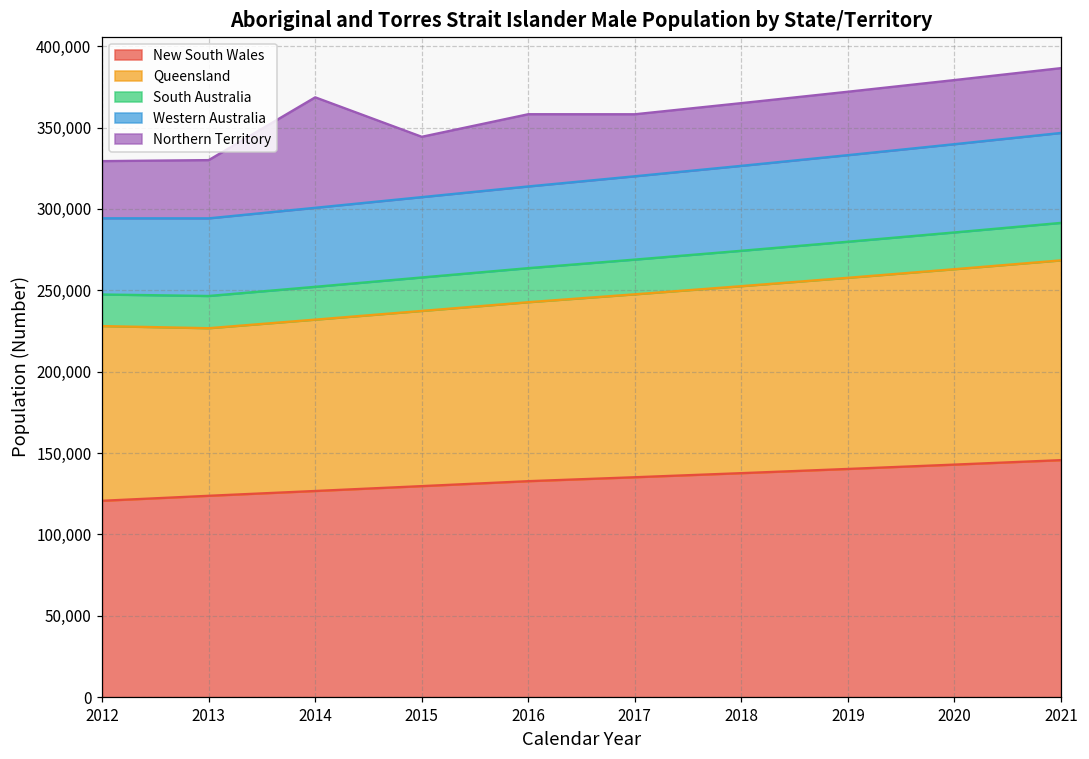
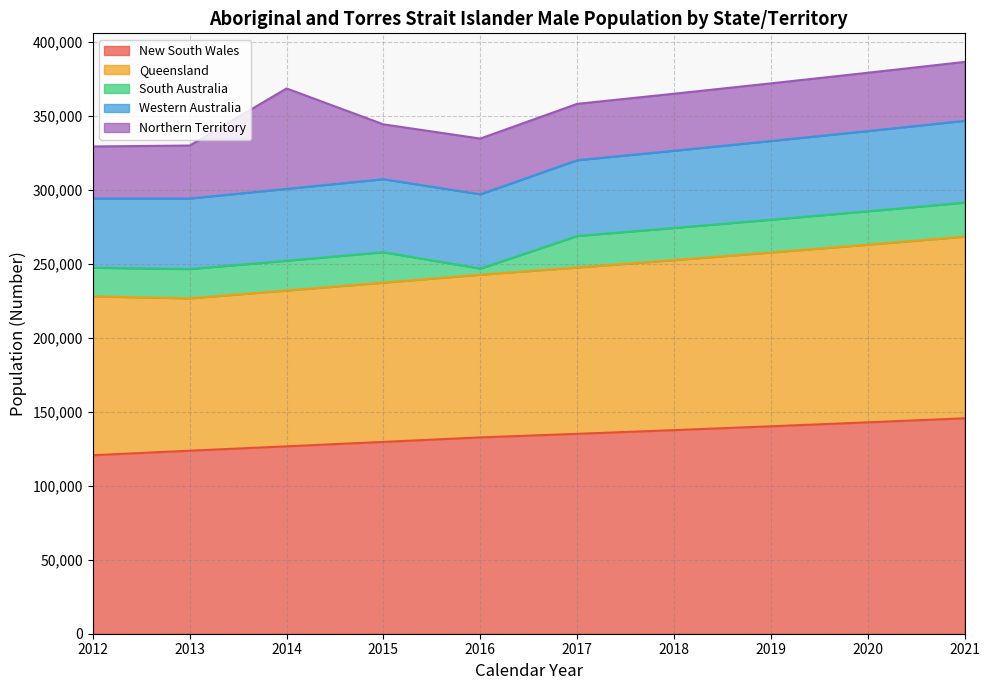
South Australia, 2016: 21,000 -> 4,000
Northern Territory, 2016: 44,000 -> 38,000
